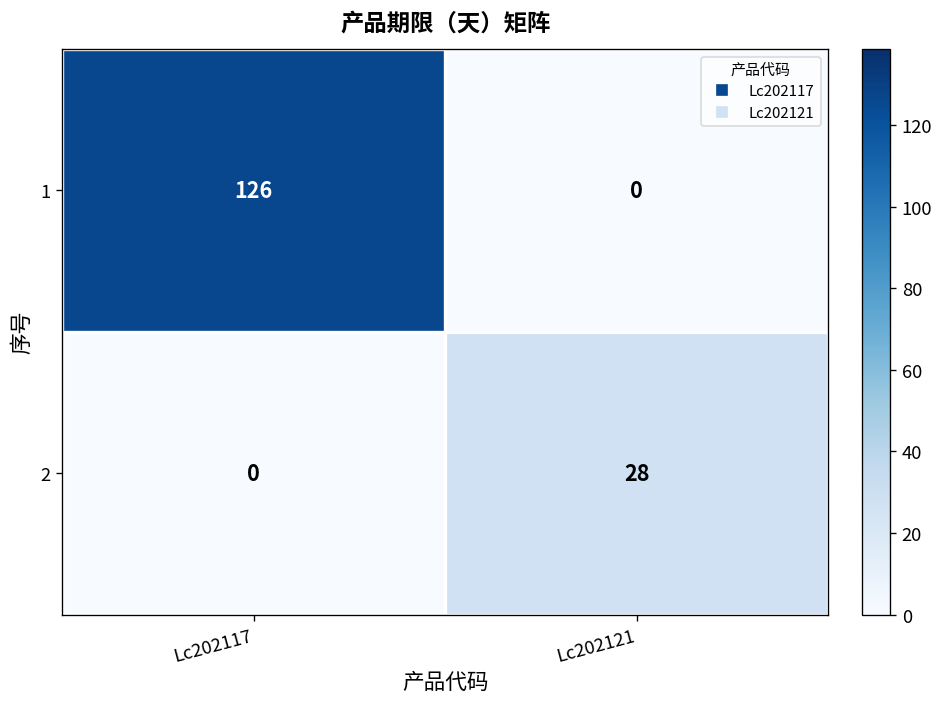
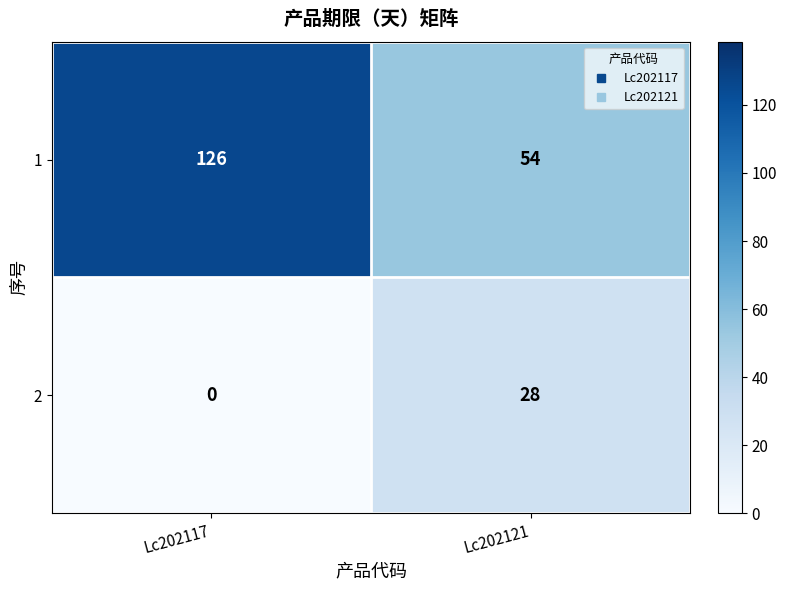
1, Lc202121: 0 -> 54
